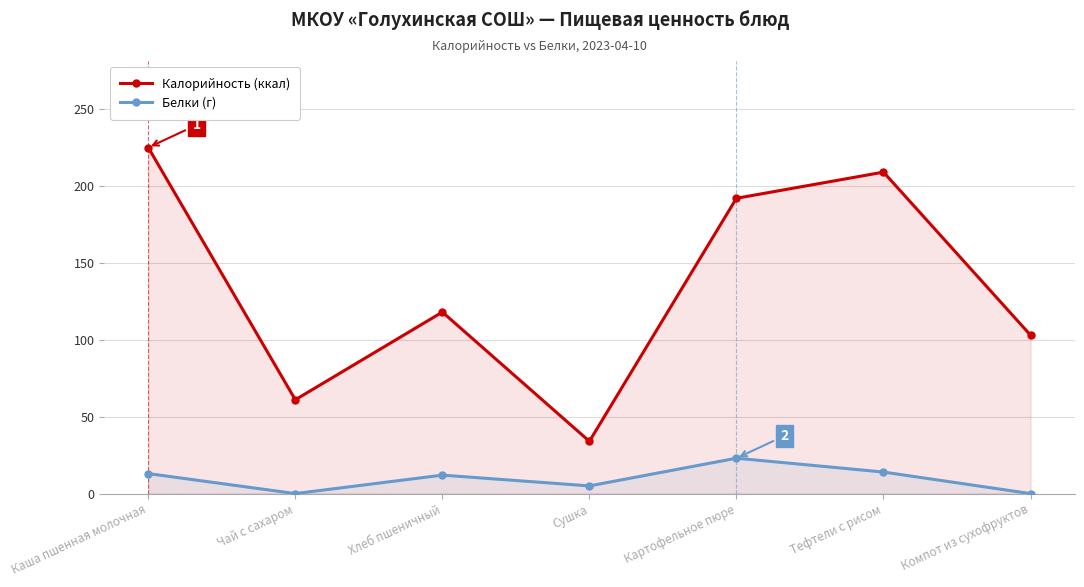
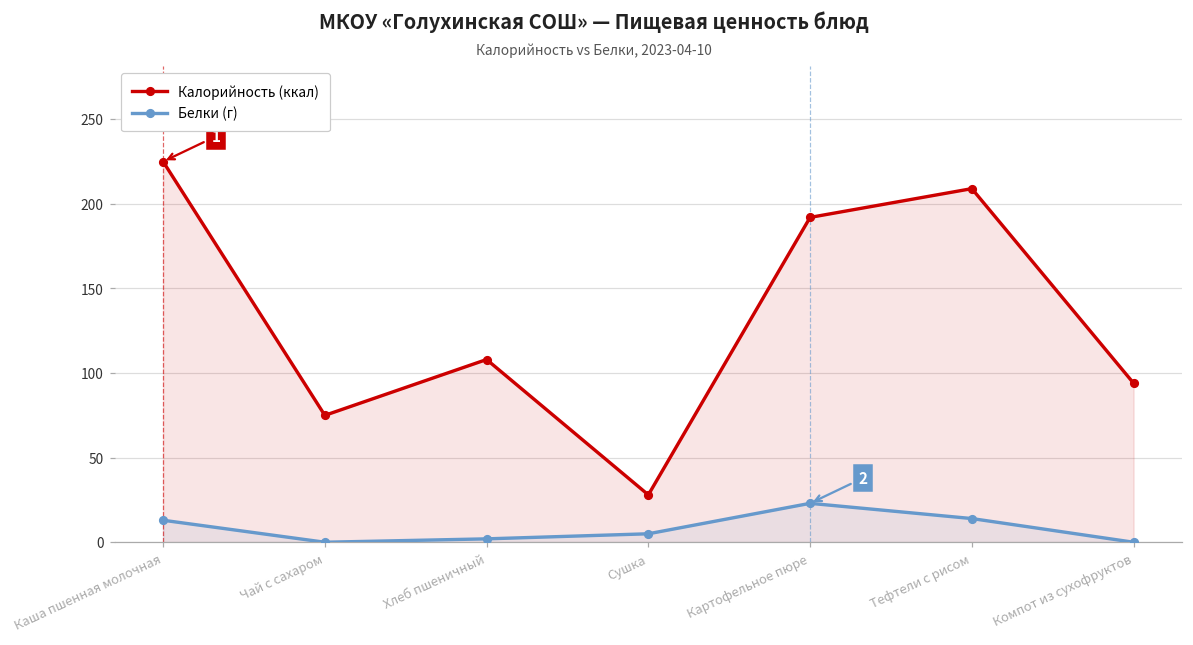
Калорийность (ккал), Чай с сахаром: 61 -> 75
Калорийность (ккал), Хлеб пшеничный: 118 -> 108
Белки (г), Хлеб пшеничный: 12 -> 2
Калорийность (ккал), Сушка: 34 -> 28
Калорийность (ккал), Компот из сухофруктов: 103 -> 94
